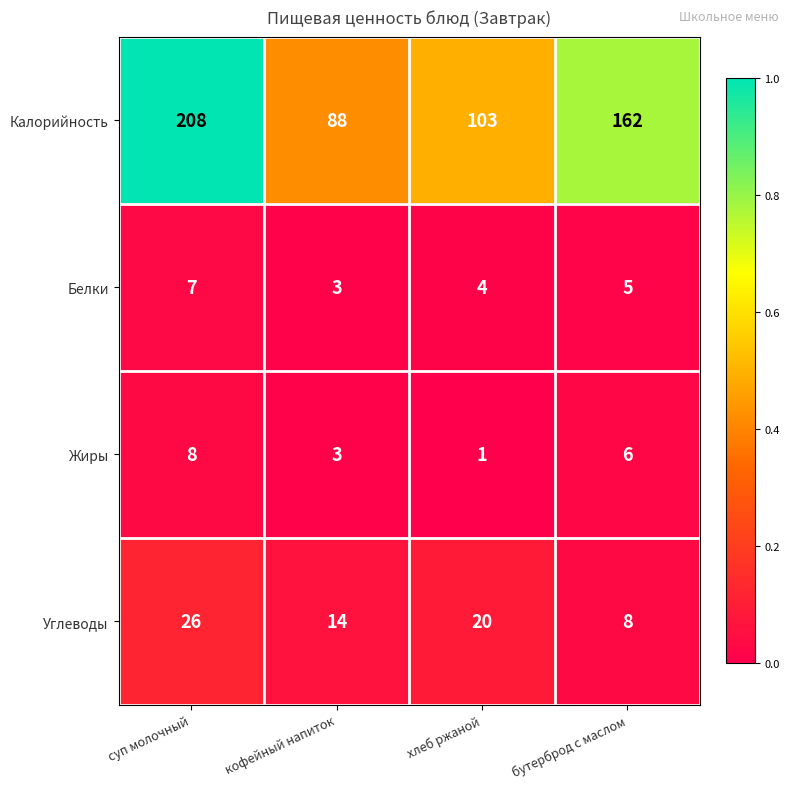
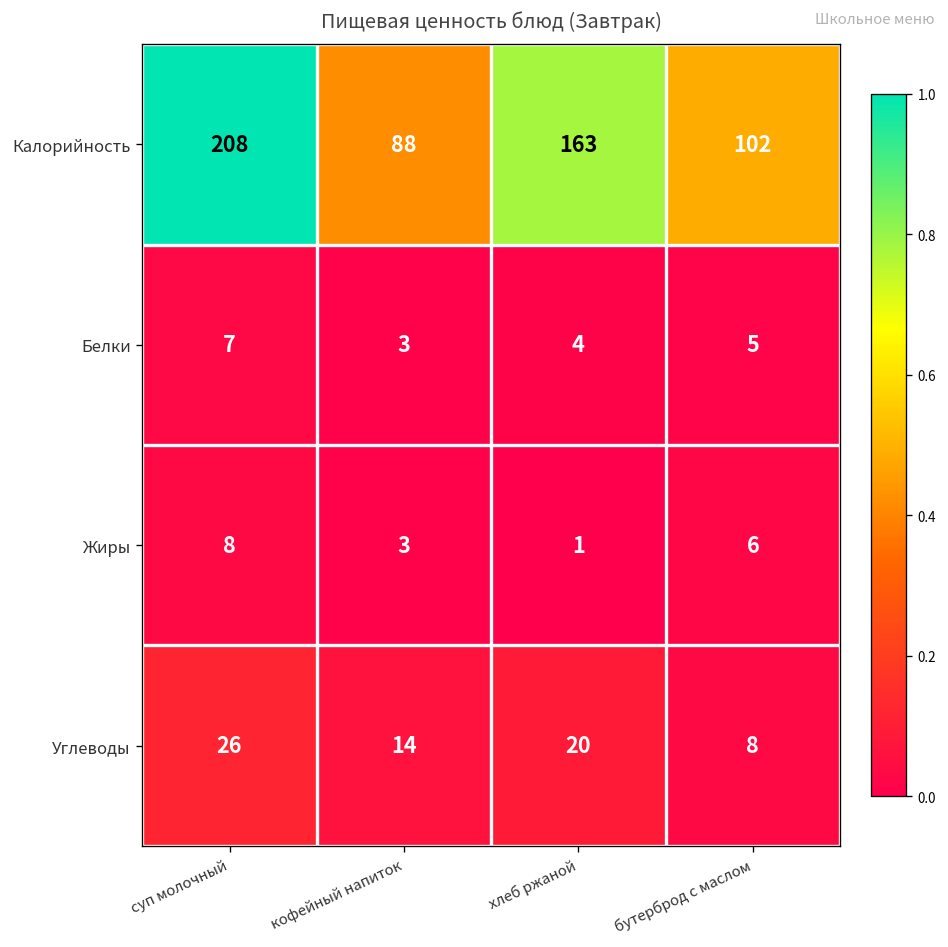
Калорийность, хлеб ржаной: 103 -> 163
Калорийность, бутерброд с маслом: 162 -> 102
